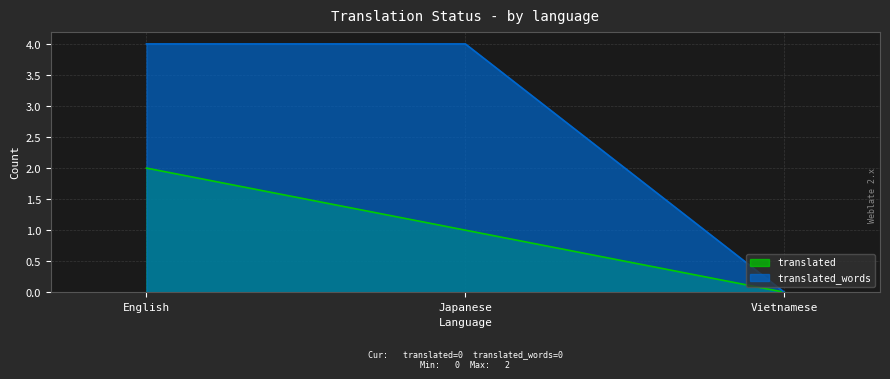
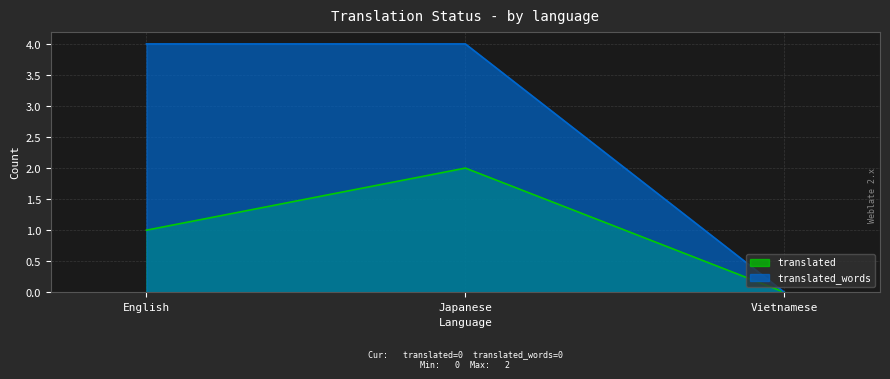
translated, English: 2 -> 1
translated, Japanese: 1 -> 2
